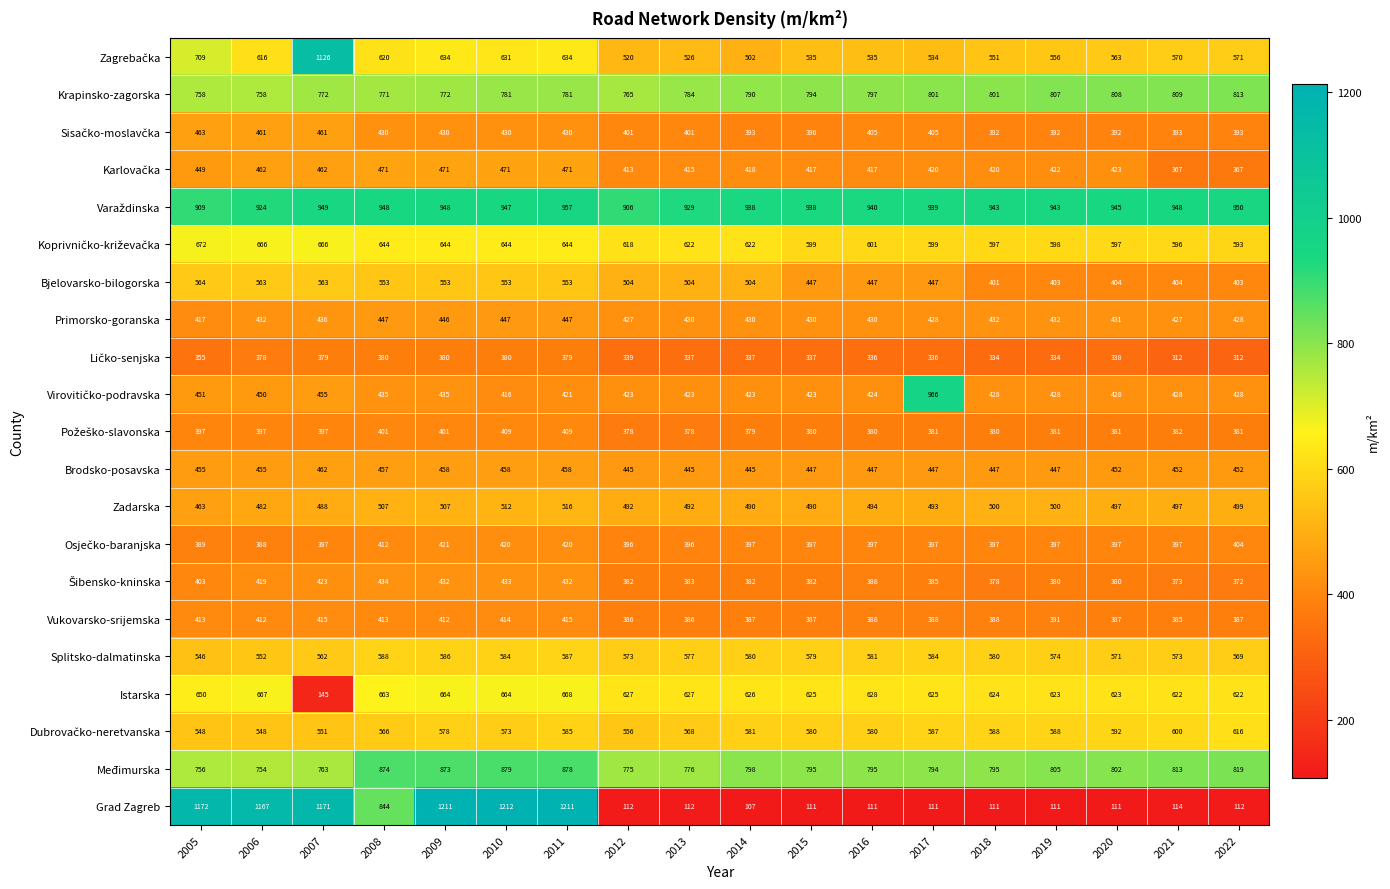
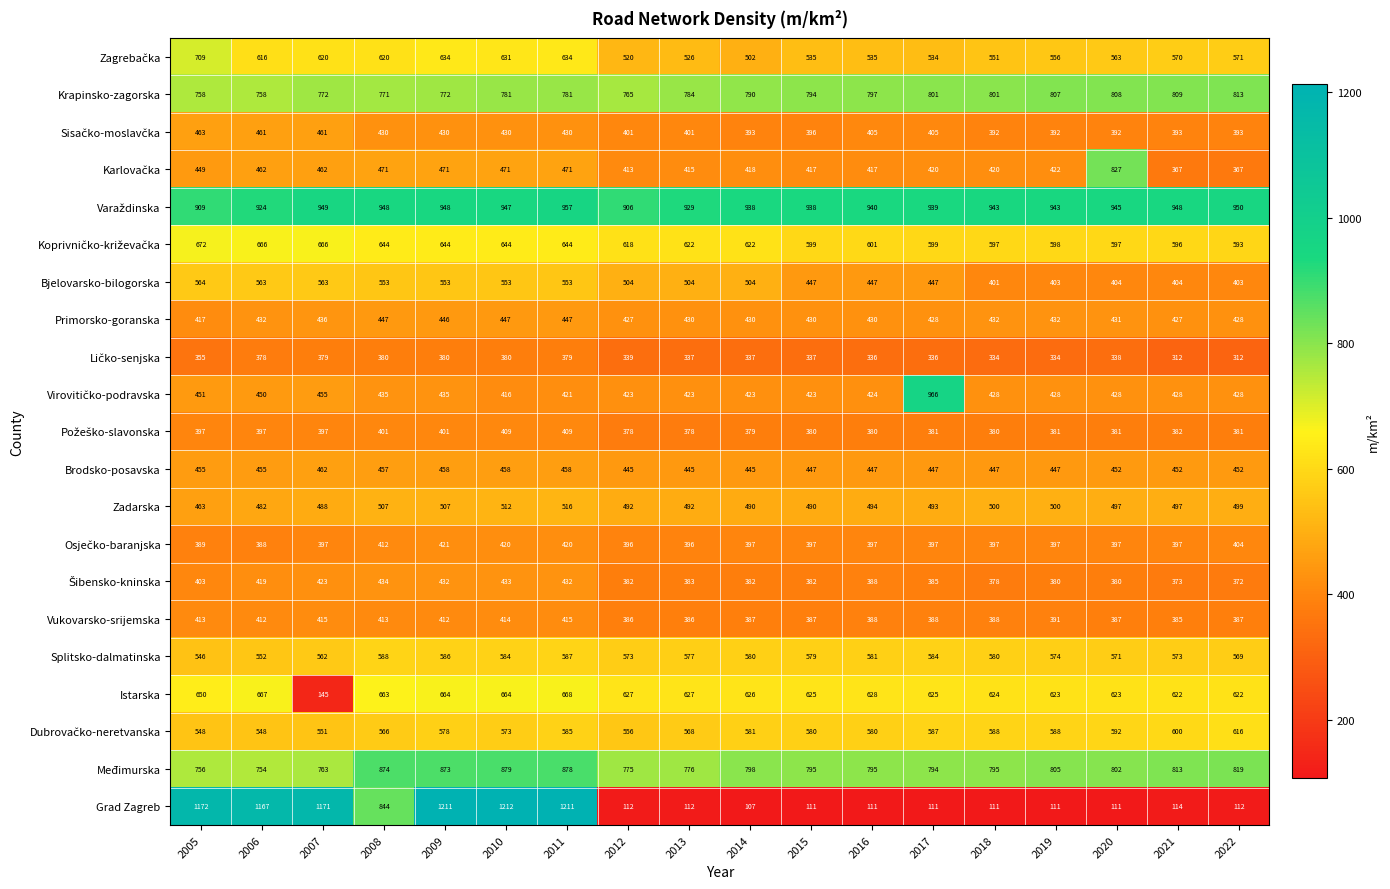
Zagrebačka, 2007: 1126 -> 620
Karlovačka, 2020: 423 -> 827
